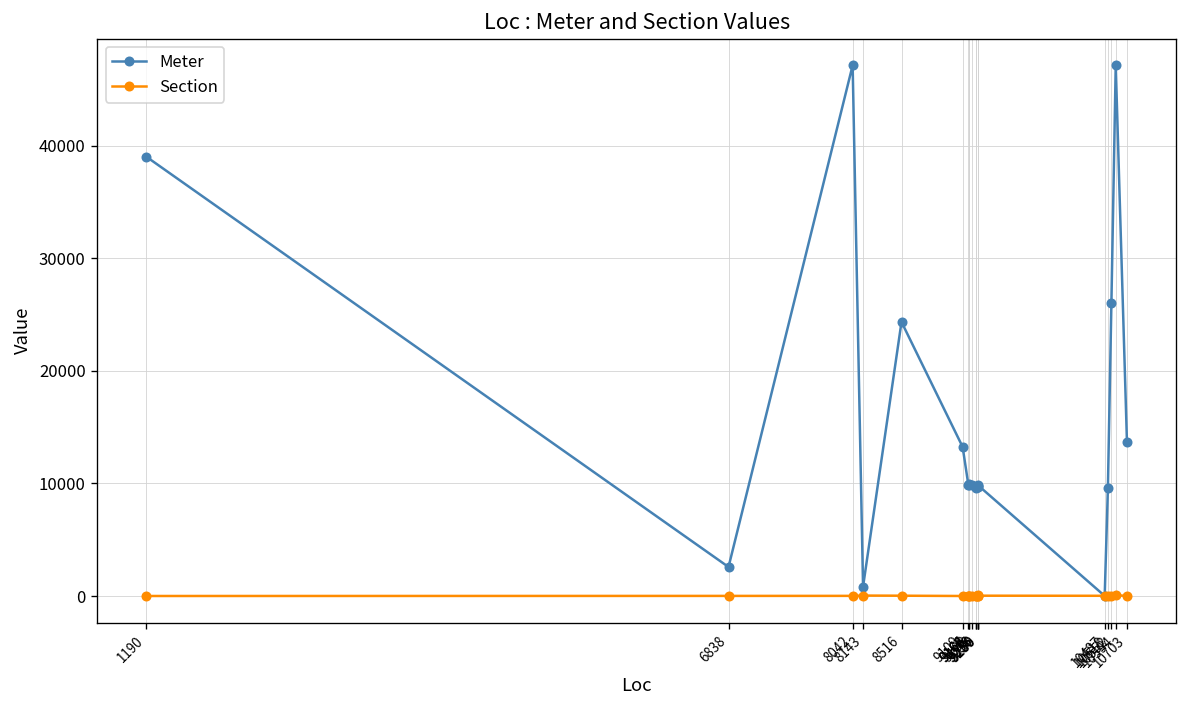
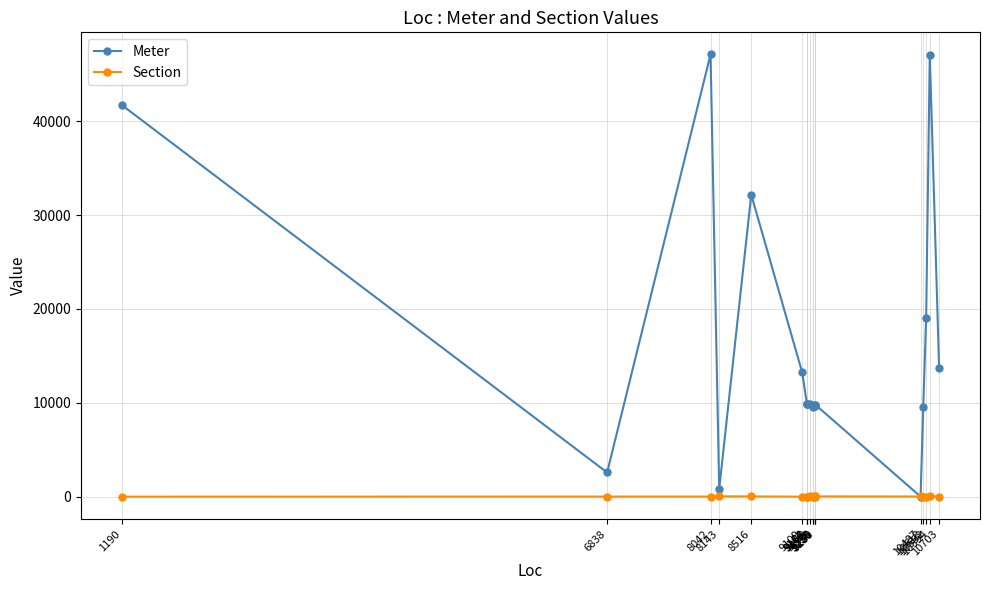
Meter, 1190: 39000 -> 42000
Meter, 8516: 24000 -> 32000
Meter, 10552: 26000 -> 19000
